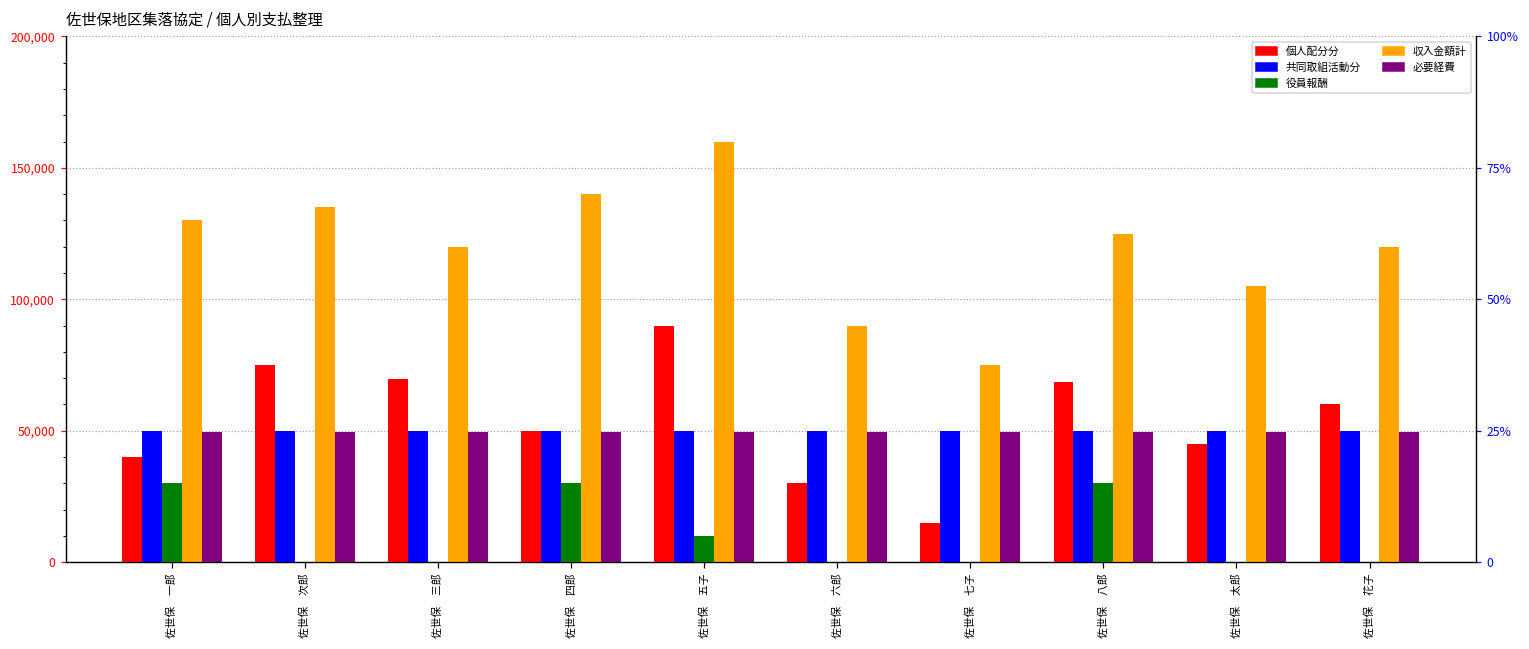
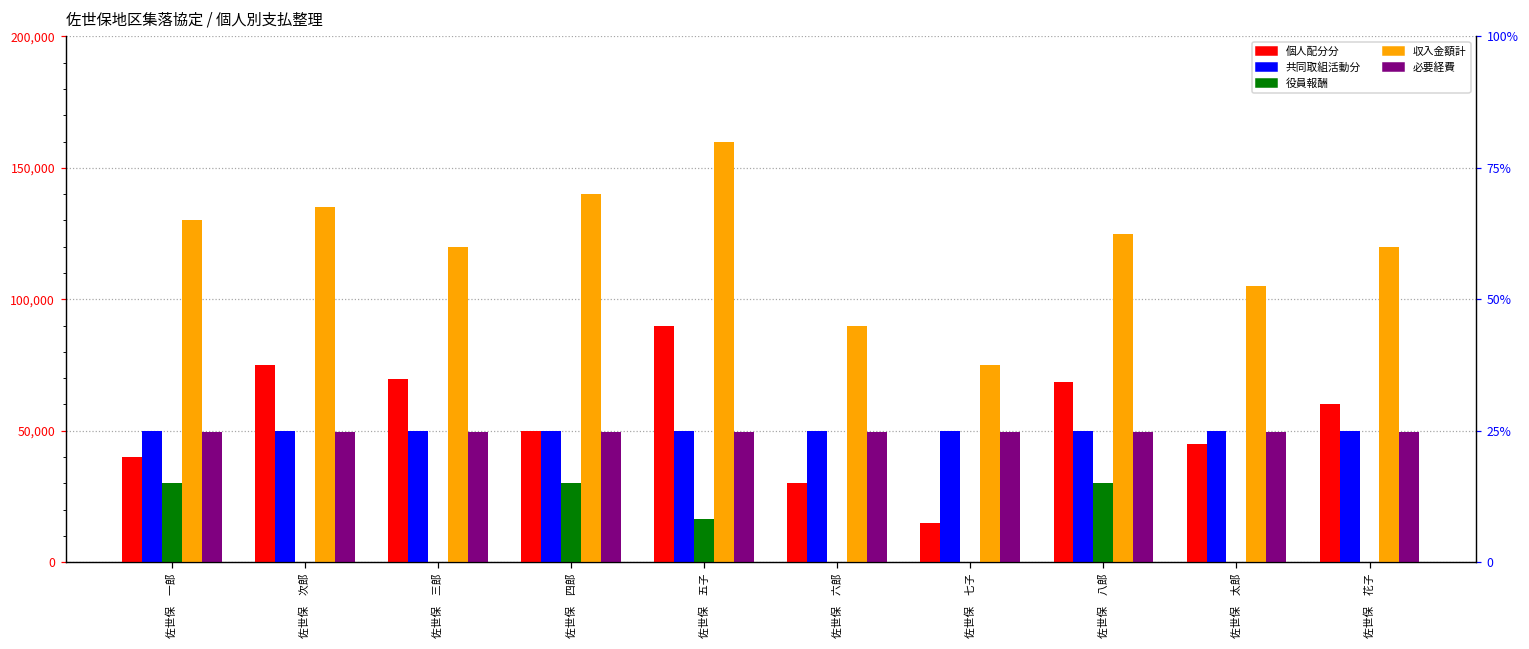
役員報酬, 佐世保 五子: 10,000 -> 16,000
